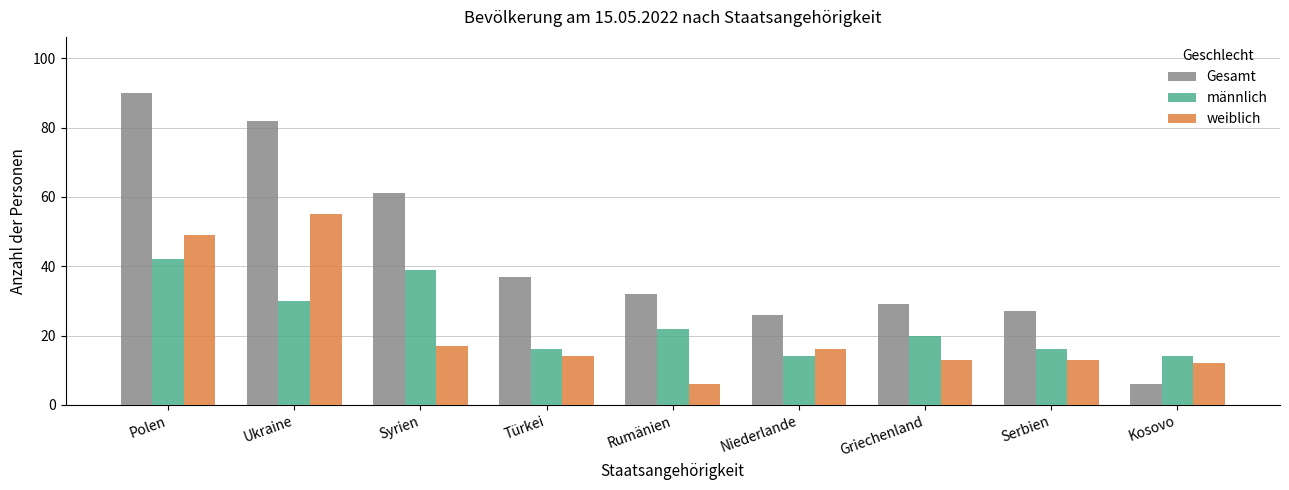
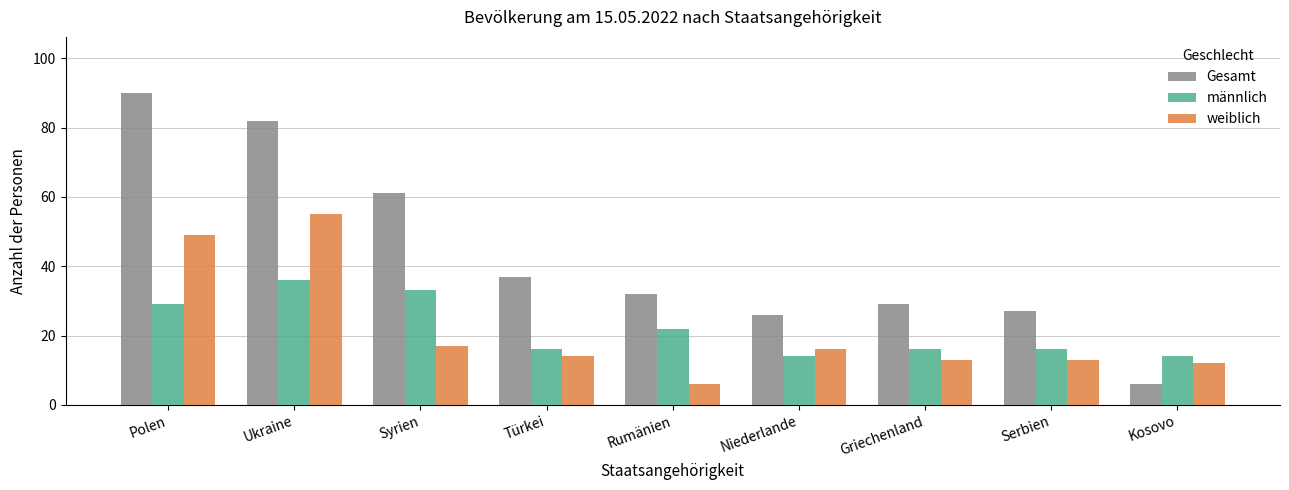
männlich, Polen: 42 -> 29
männlich, Ukraine: 30 -> 36
männlich, Syrien: 39 -> 33
männlich, Griechenland: 20 -> 16
